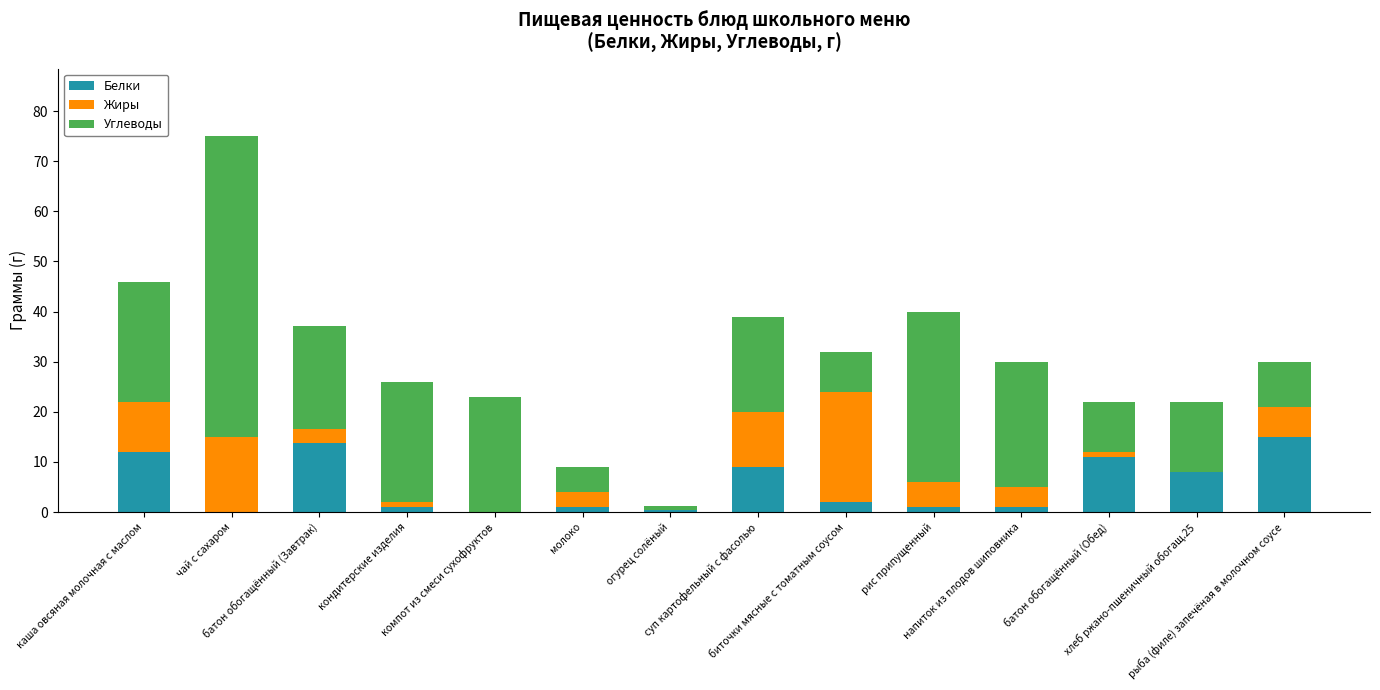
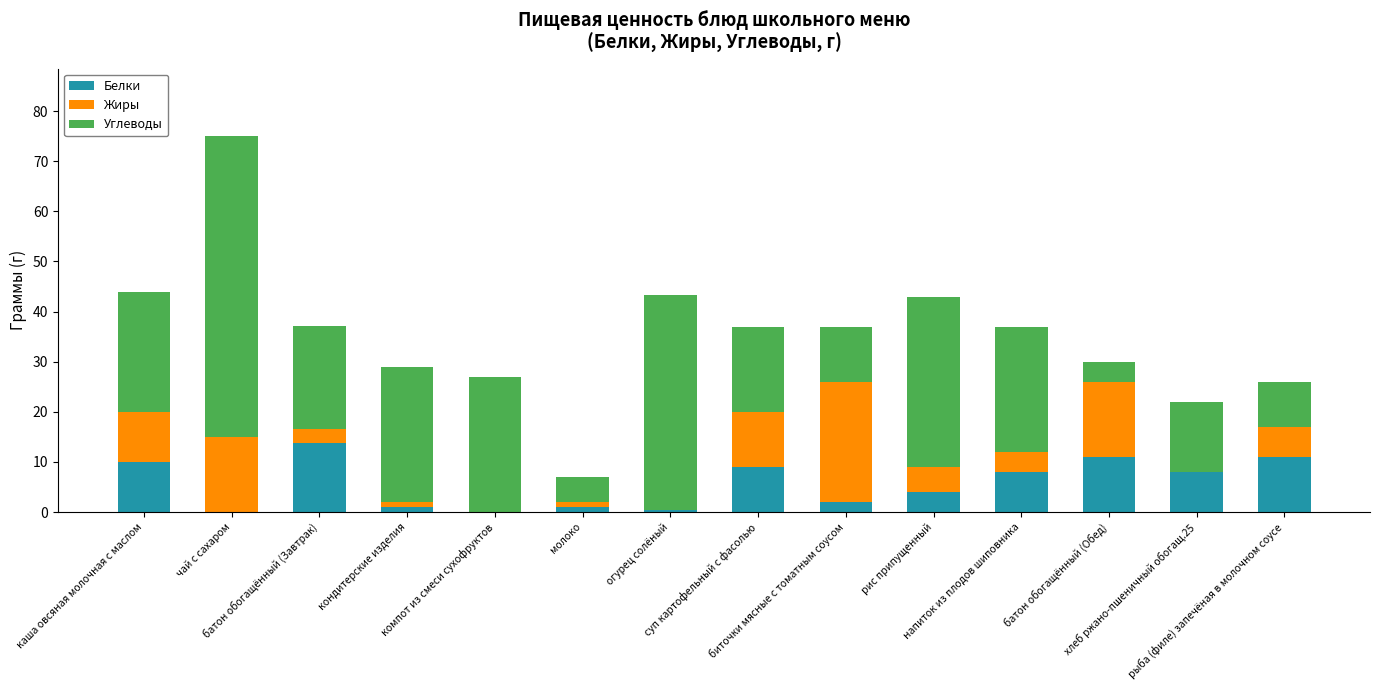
Белки, каша овсяная молочная с маслом: 12 -> 10
Углеводы, кондитерские изделия: 24 -> 27
Углеводы, компот из смеси сухофруктов: 23 -> 27
Жиры, молоко: 3 -> 1
Углеводы, огурец солёный: 1 -> 43
Углеводы, суп картофельный с фасолью: 19 -> 17
Жиры, биточки мясные с томатным соусом: 22 -> 24
Углеводы, биточки мясные с томатным соусом: 8 -> 11
Белки, рис припущенный: 1 -> 4
Белки, напиток из плодов шиповника: 1 -> 8
Жиры, батон обогащённый (Обед): 1 -> 15
Углеводы, батон обогащённый (Обед): 10 -> 4
Белки, рыба (филе) запечёная в молочном соусе: 15 -> 11
